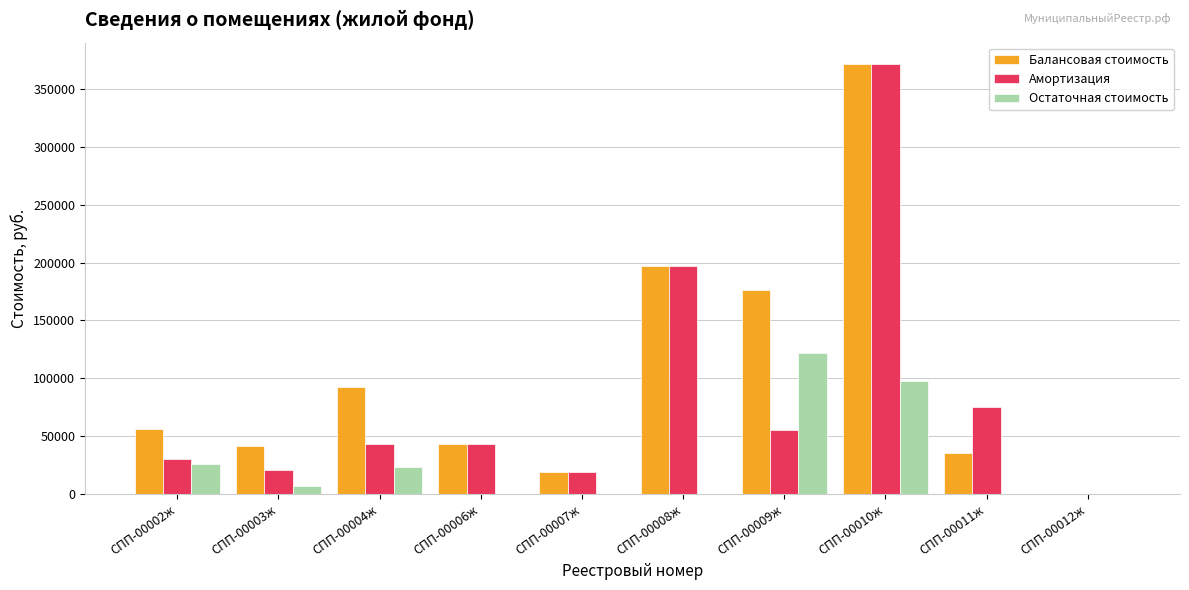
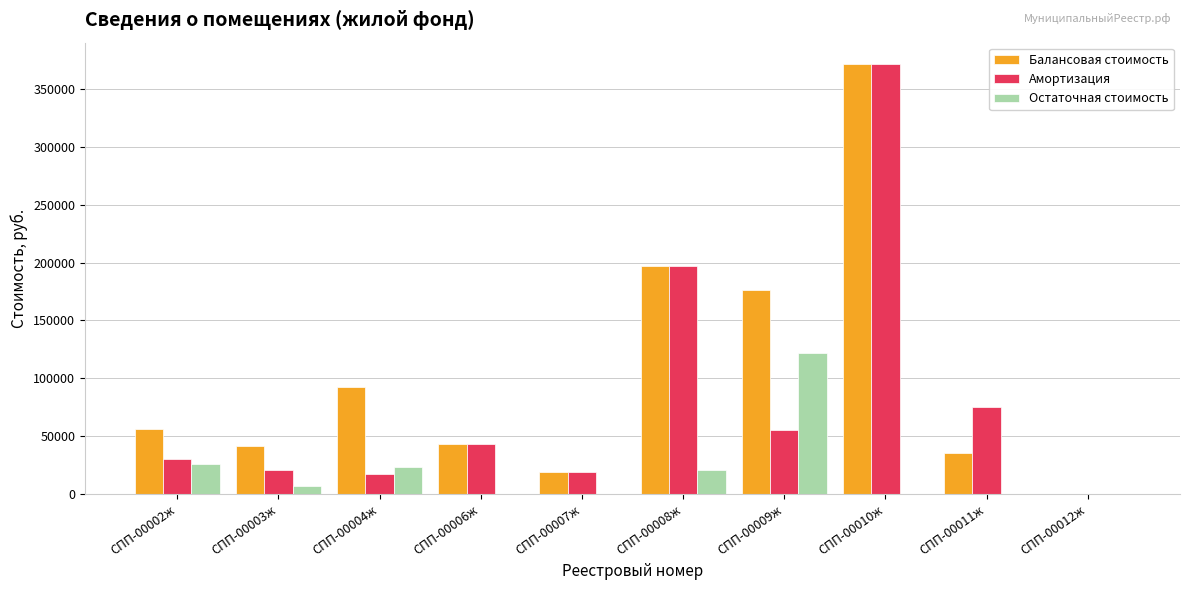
Амортизация, СПП-00004ж: 43000 -> 18000
Остаточная стоимость, СПП-00008ж: 0 -> 21000
Остаточная стоимость, СПП-00010ж: 98000 -> 0
